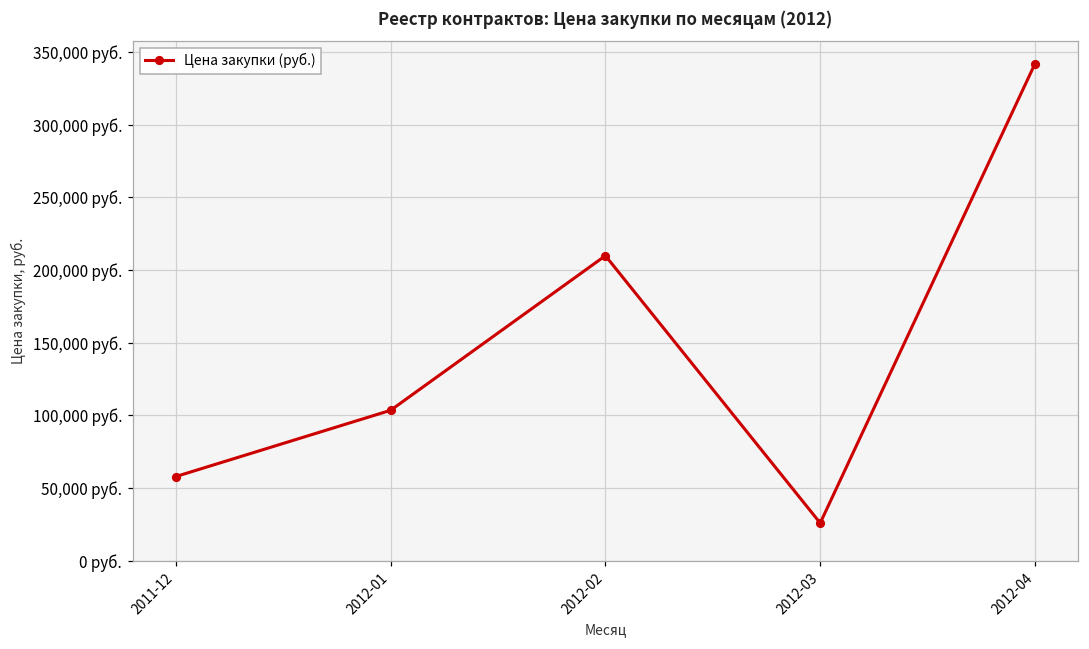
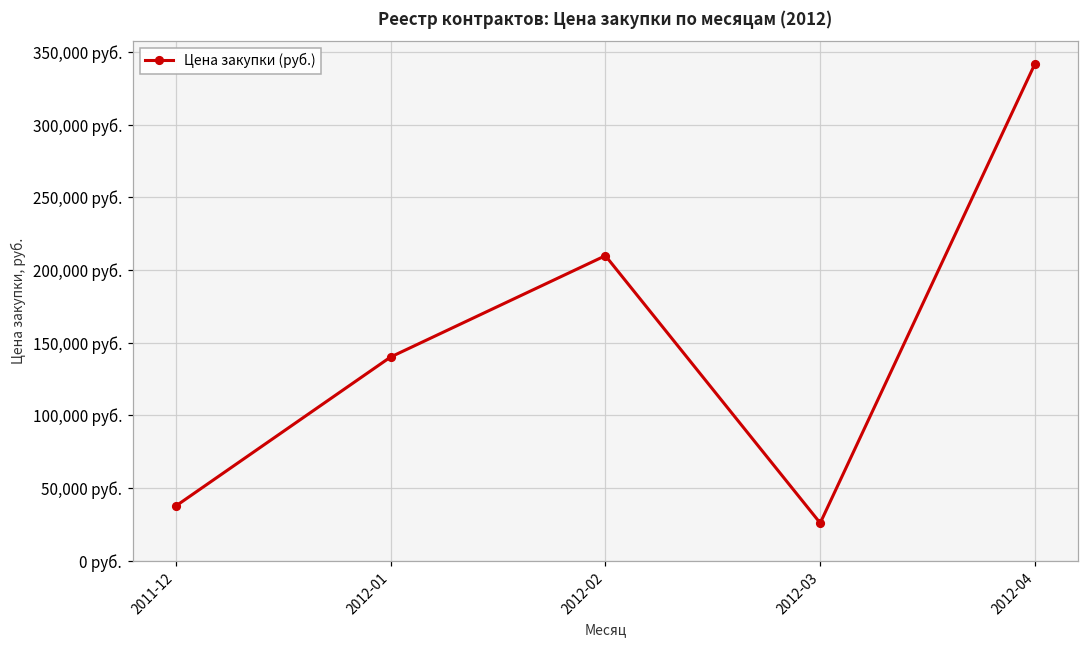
2011-12: 58,000 руб. -> 38,000 руб.
2012-01: 103,000 руб. -> 140,000 руб.
